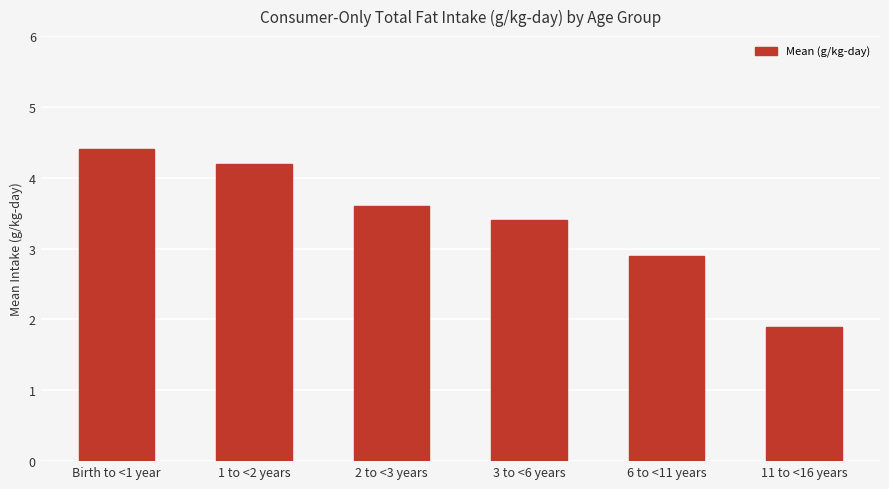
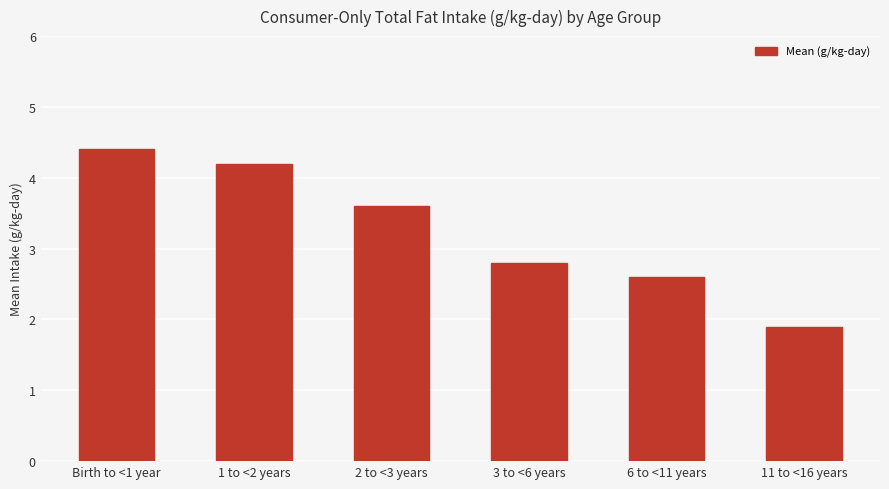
3 to <6 years: 3.4 -> 2.8
6 to <11 years: 2.9 -> 2.6
